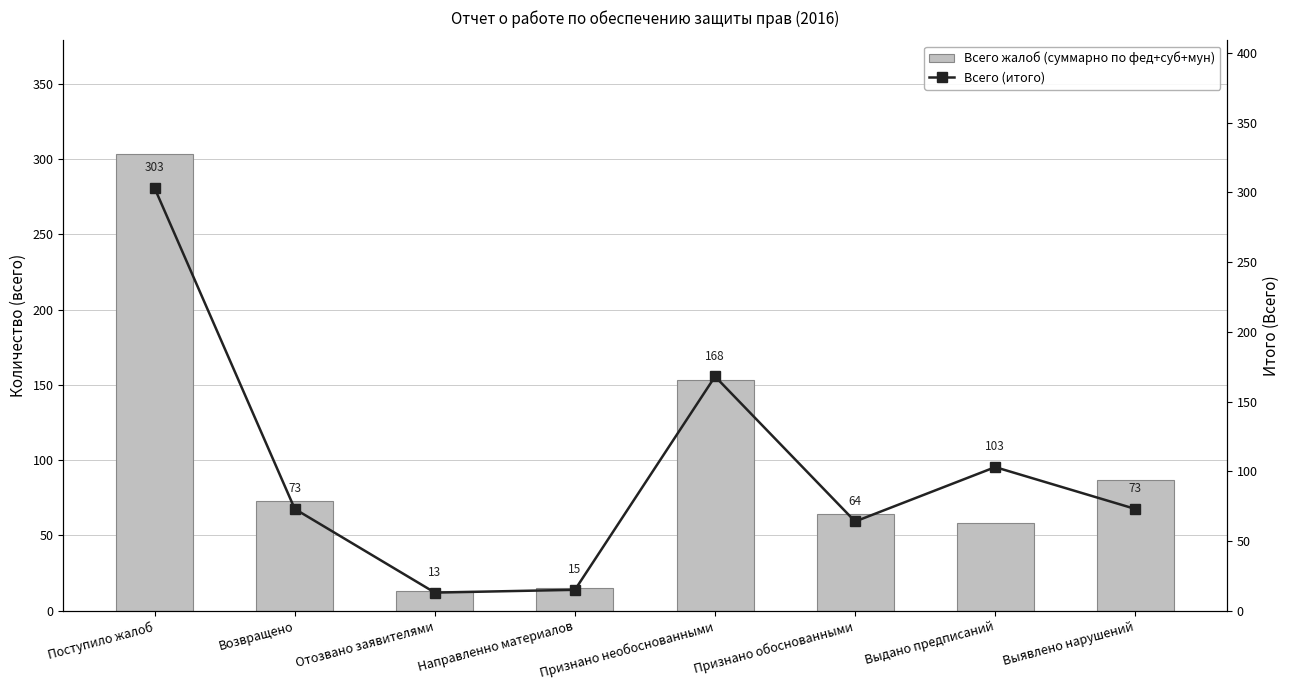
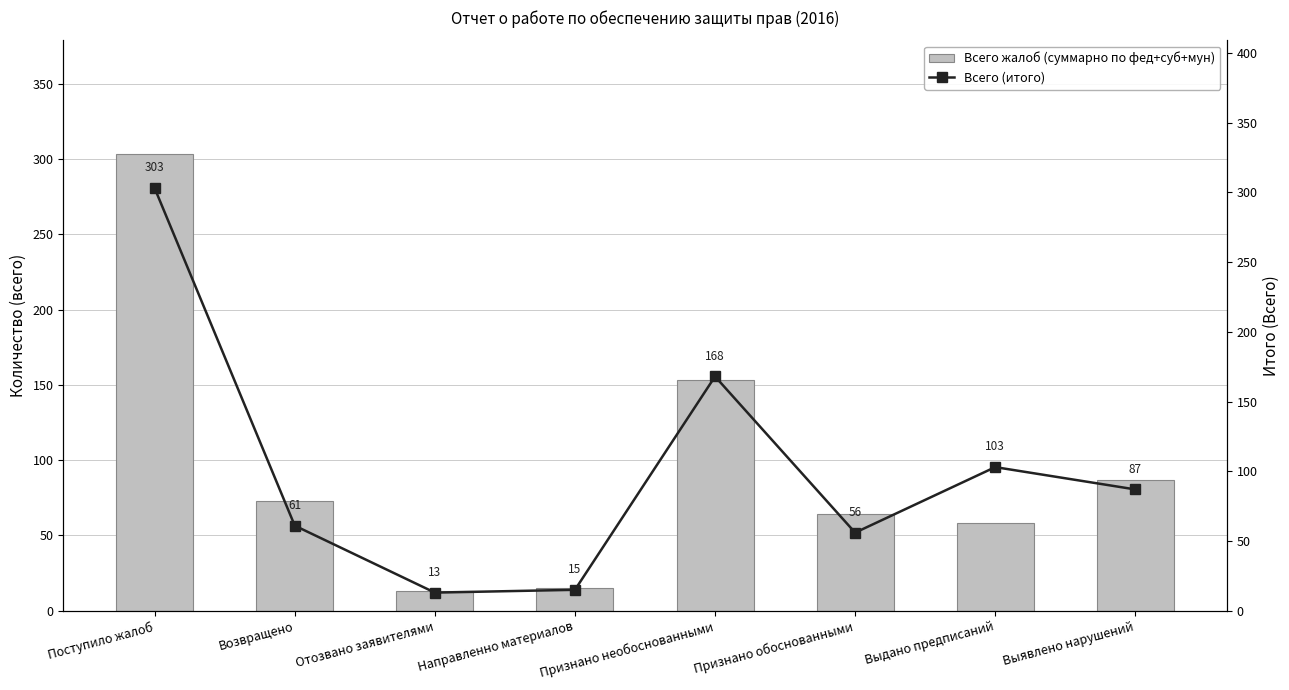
Всего (итого), Возвращено: 73 -> 61
Всего (итого), Признано обоснованными: 64 -> 56
Всего (итого), Выявлено нарушений: 73 -> 87
